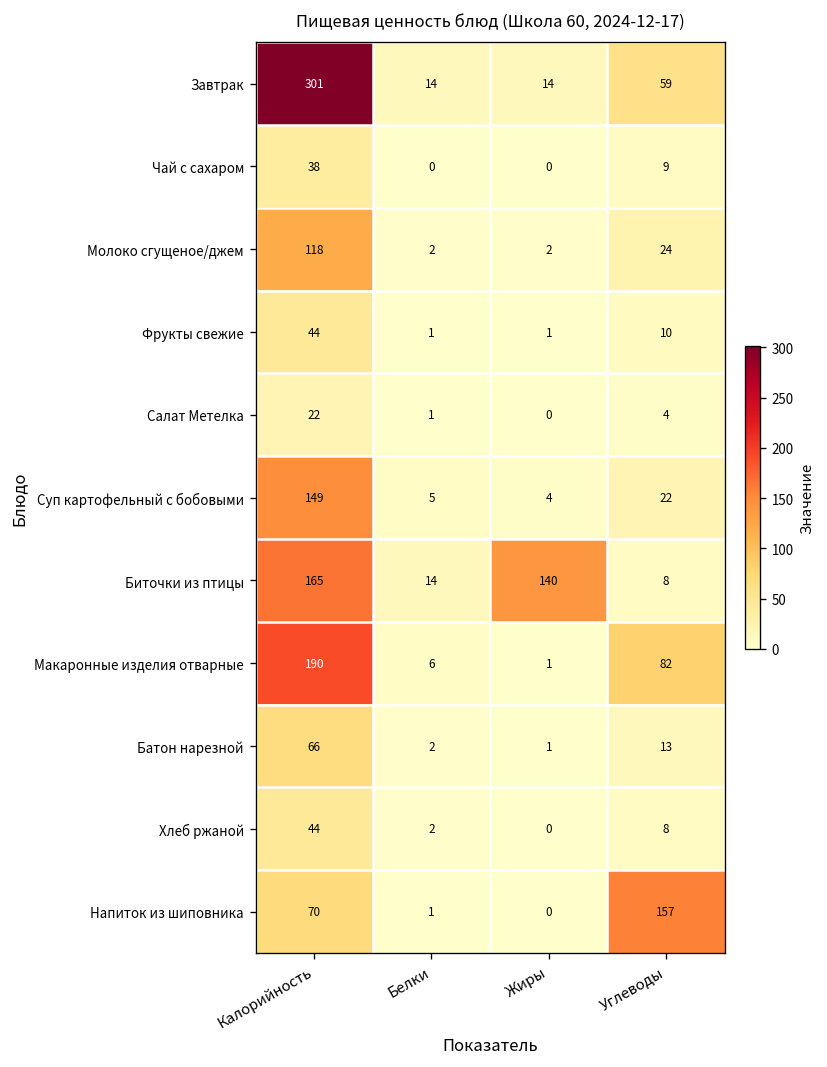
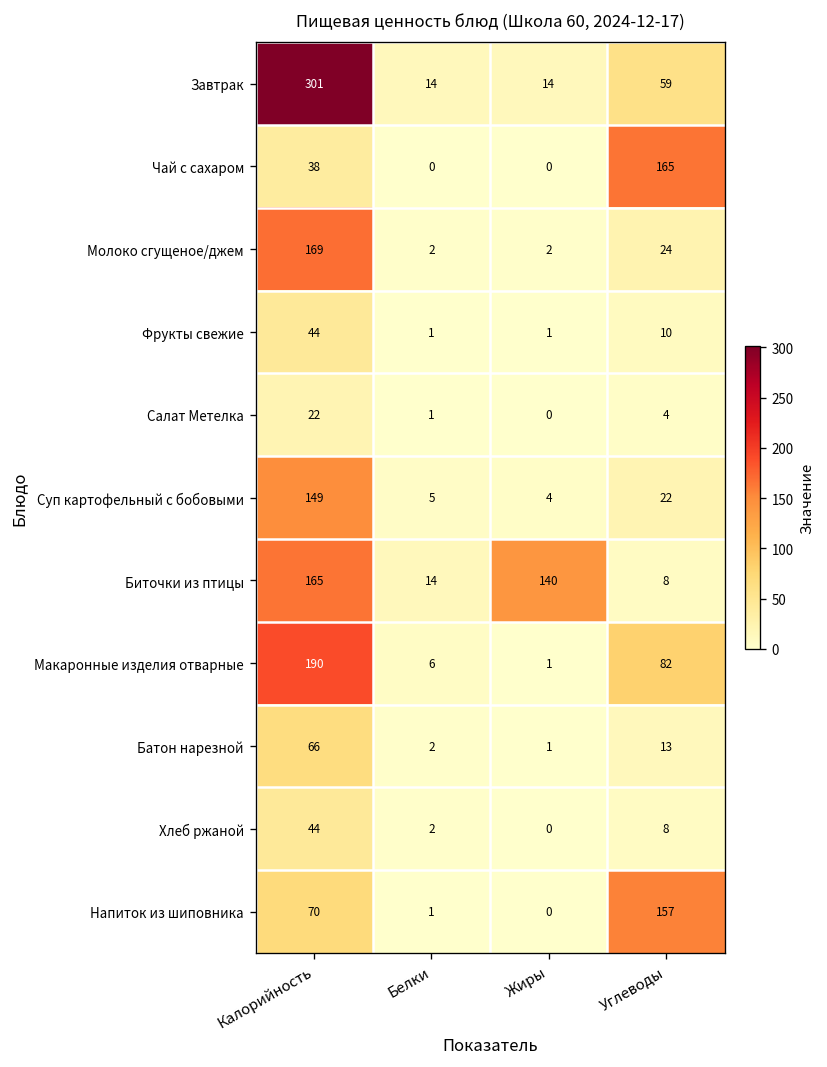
Чай с сахаром, Углеводы: 9 -> 165
Молоко сгущеное/джем, Калорийность: 118 -> 169
